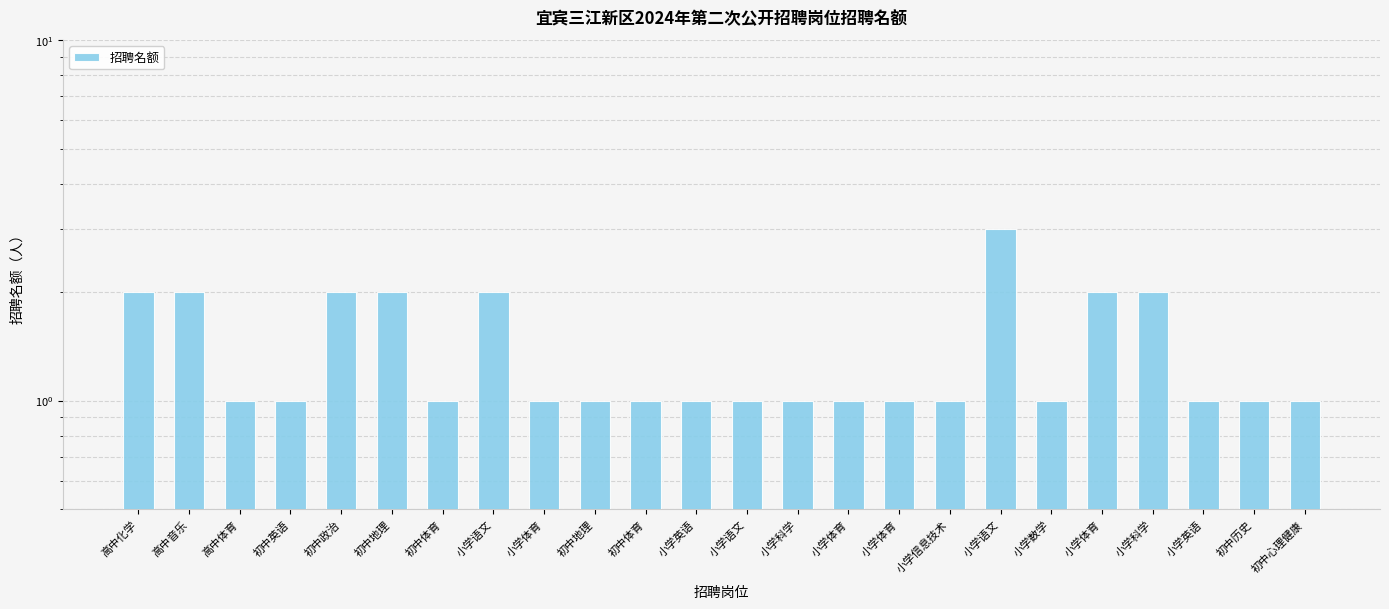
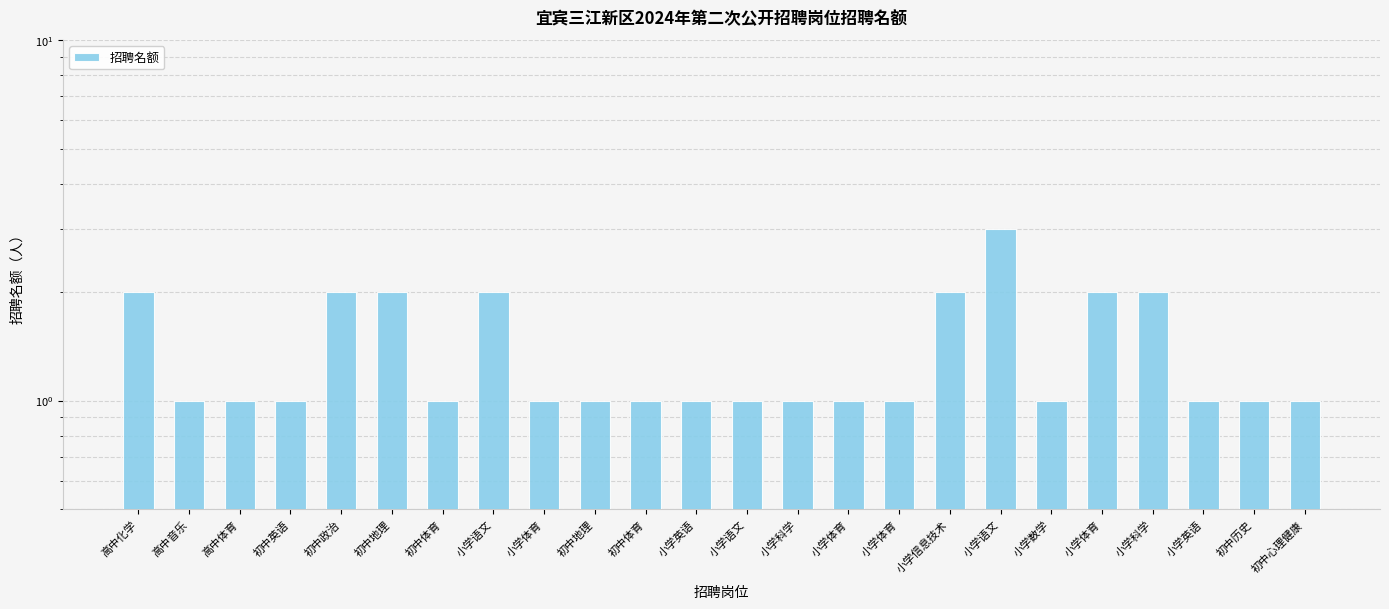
高中音乐: 2 -> 1
小学信息技术: 1 -> 2
